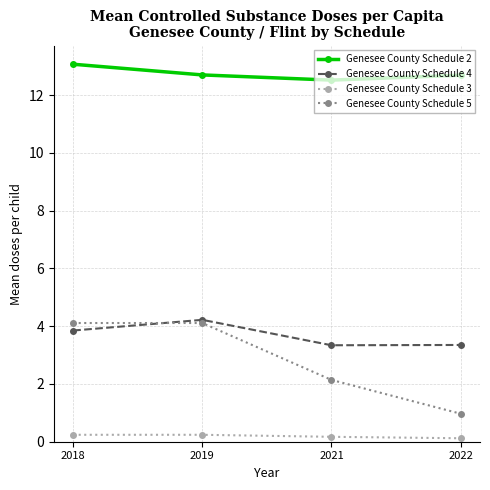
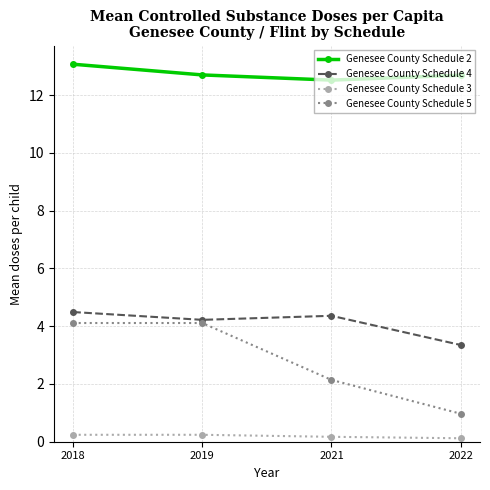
Genesee County Schedule 4, 2018: 3.9 -> 4.5
Genesee County Schedule 4, 2021: 3.3 -> 4.4
